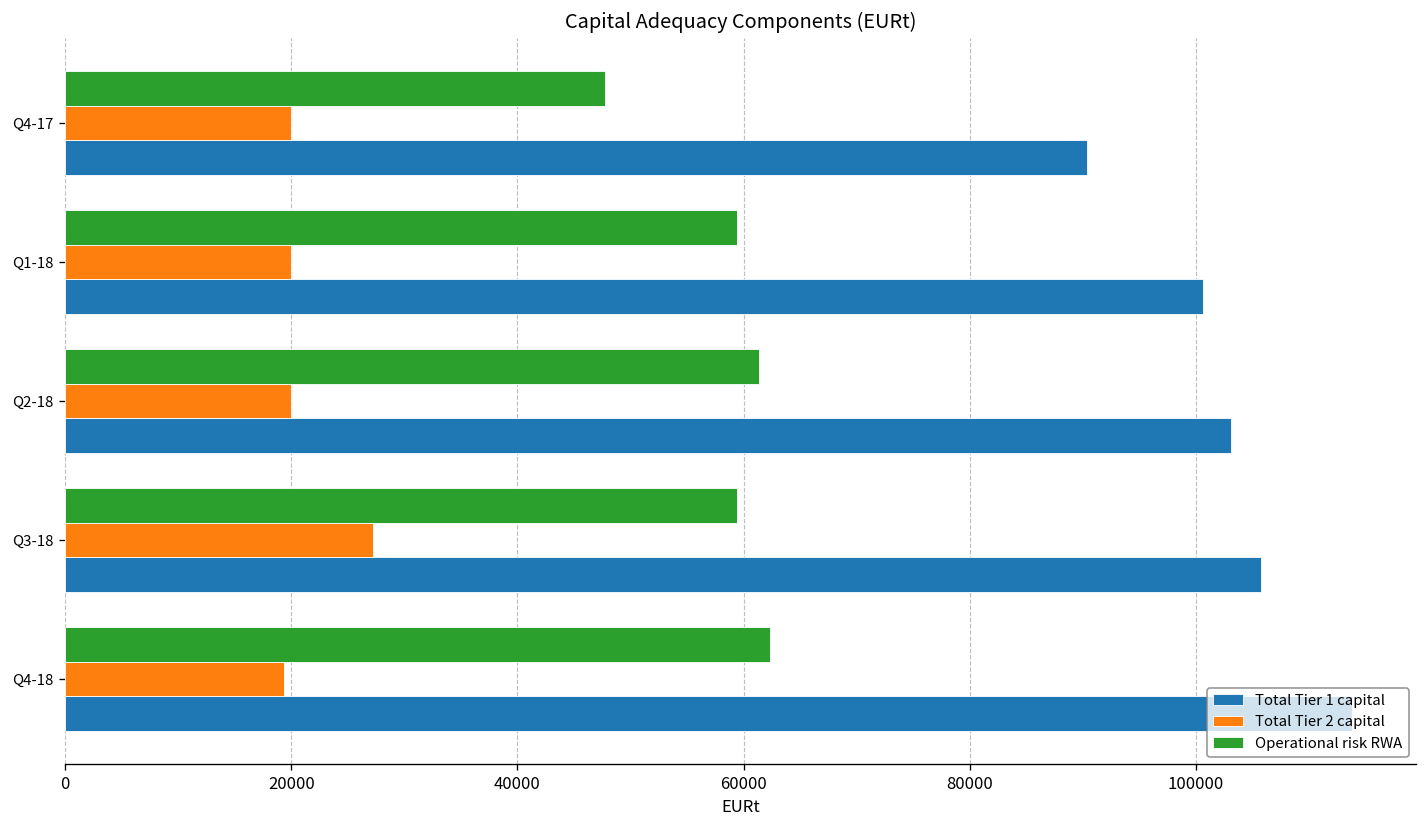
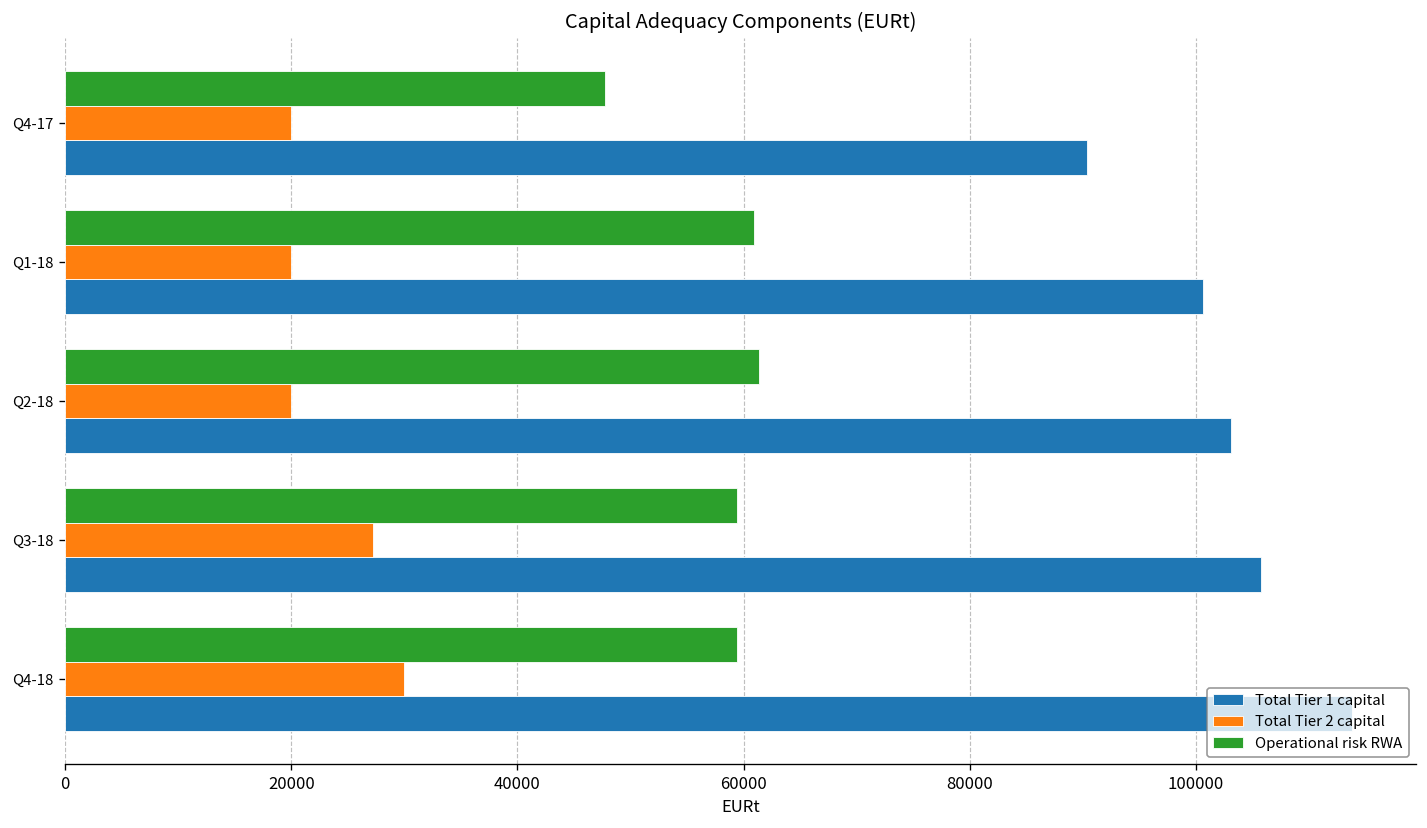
Operational risk RWA, Q1-18: 59000 -> 61000
Operational risk RWA, Q4-18: 62000 -> 59000
Total Tier 2 capital, Q4-18: 19000 -> 30000
